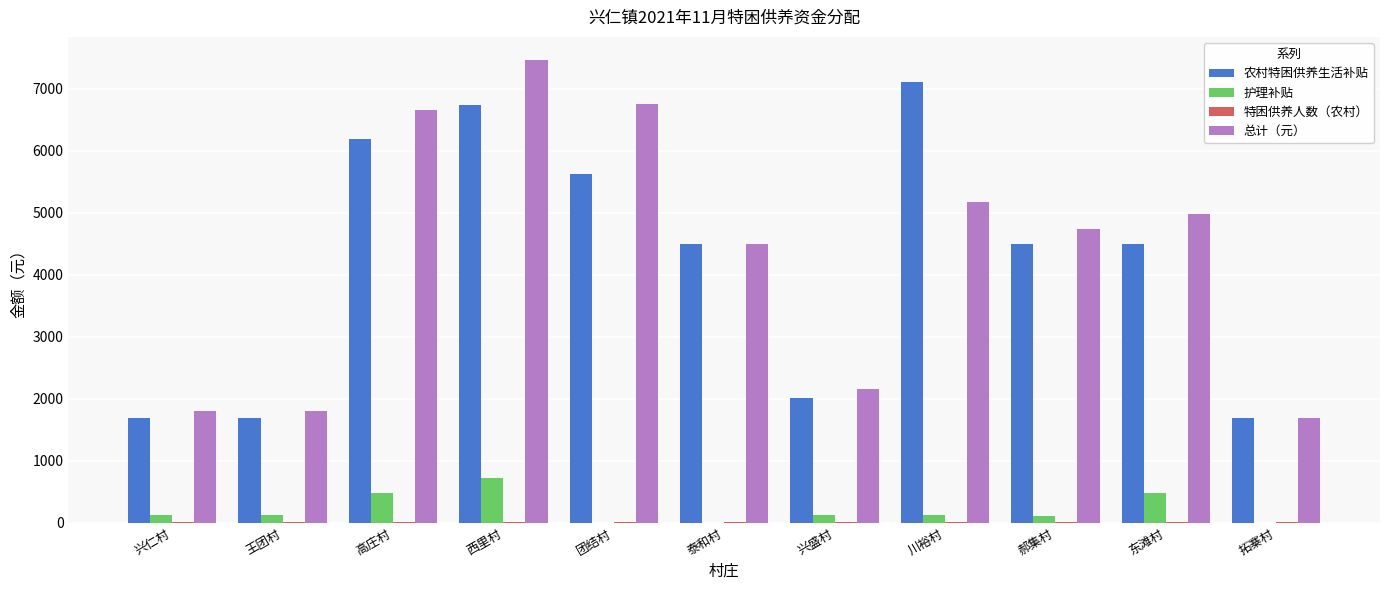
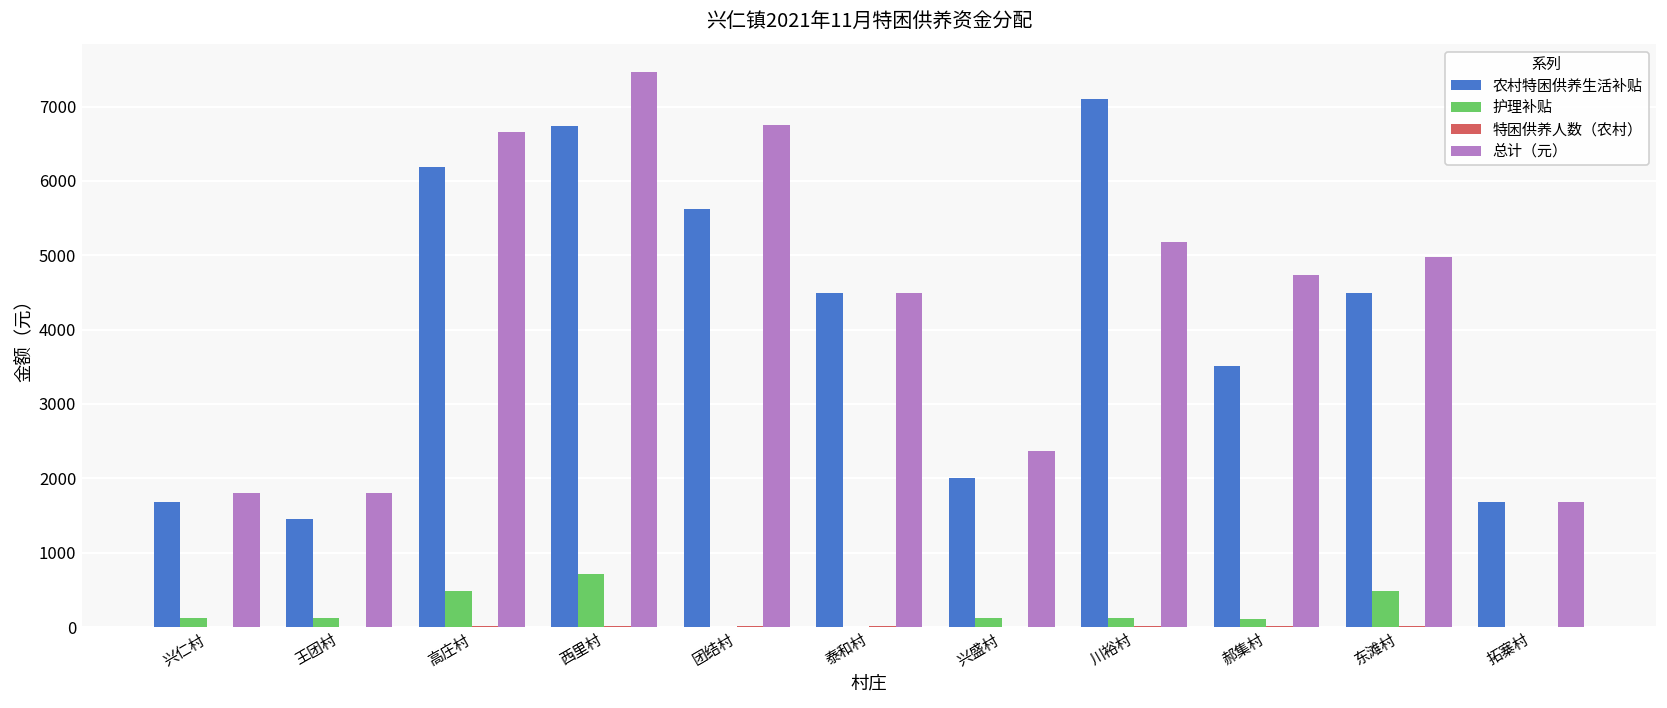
农村特困供养生活补贴, 王团村: 1700 -> 1400
总计（元）, 兴盛村: 2200 -> 2400
农村特困供养生活补贴, 郝集村: 4500 -> 3500
